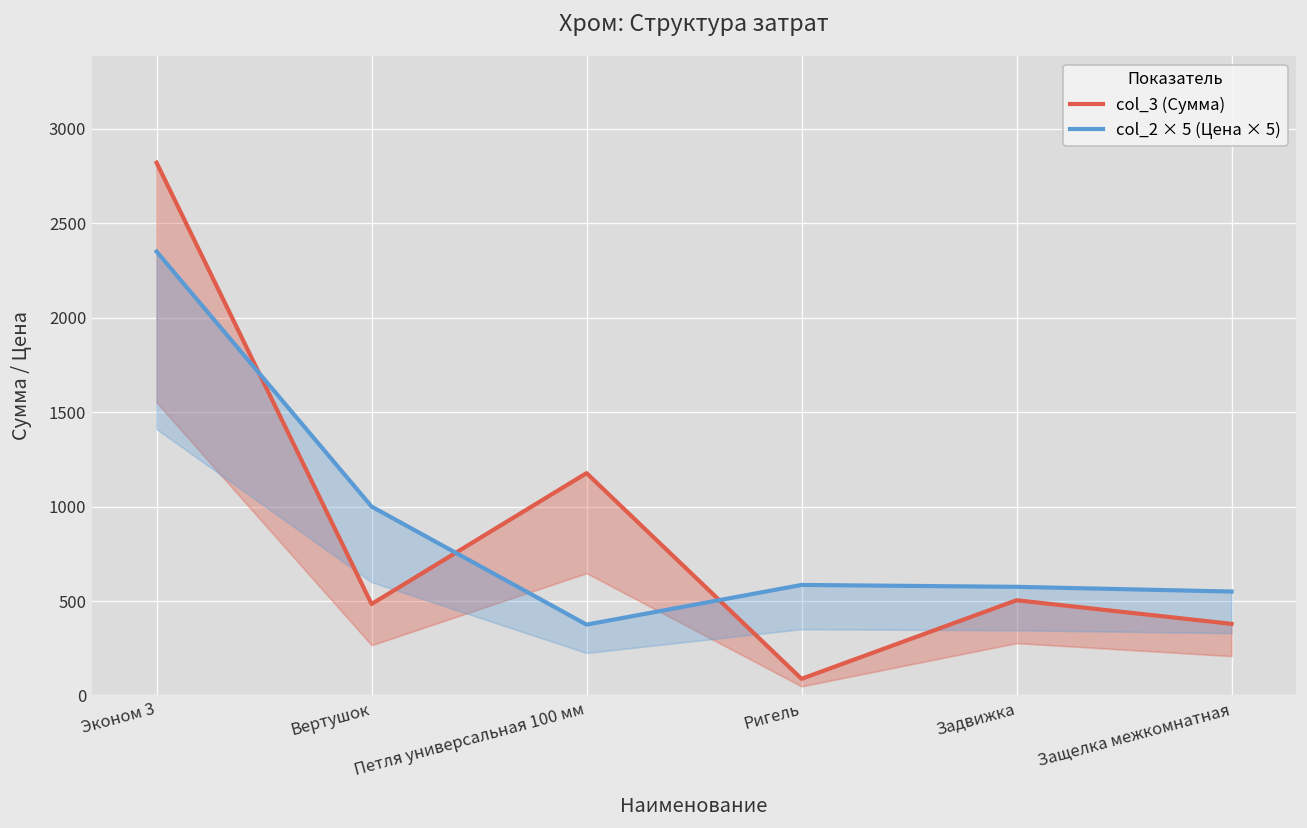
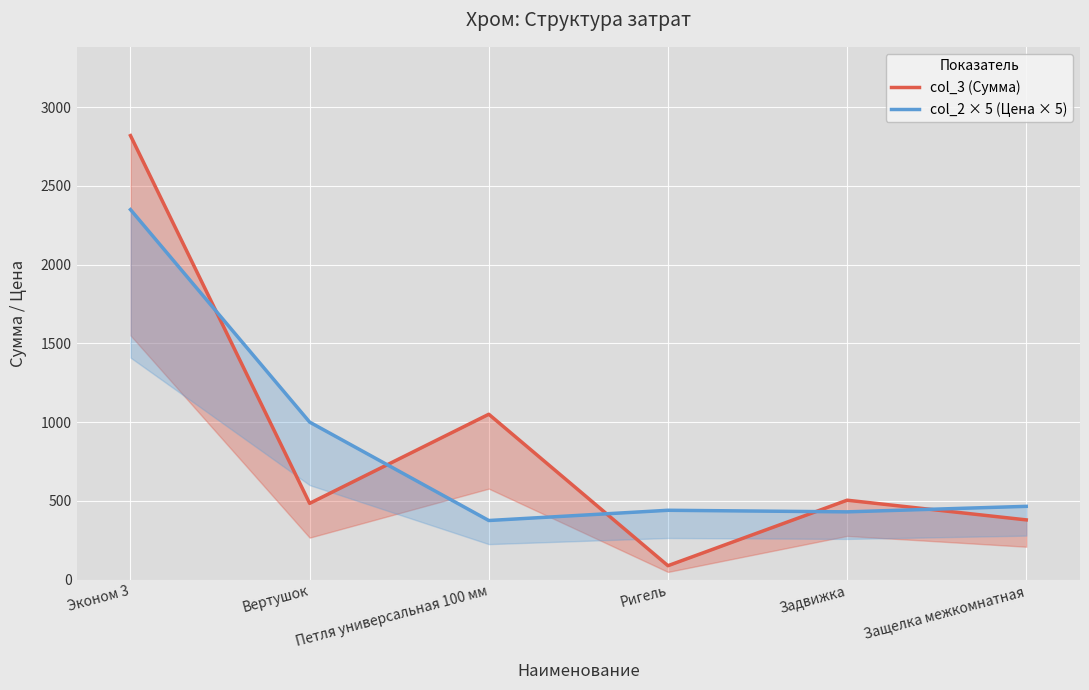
col_3 (Сумма), Петля универсальная 100 мм: 1180 -> 1050
col_2 × 5 (Цена × 5), Ригель: 590 -> 440
col_2 × 5 (Цена × 5), Задвижка: 580 -> 430
col_2 × 5 (Цена × 5), Защелка межкомнатная: 550 -> 470
